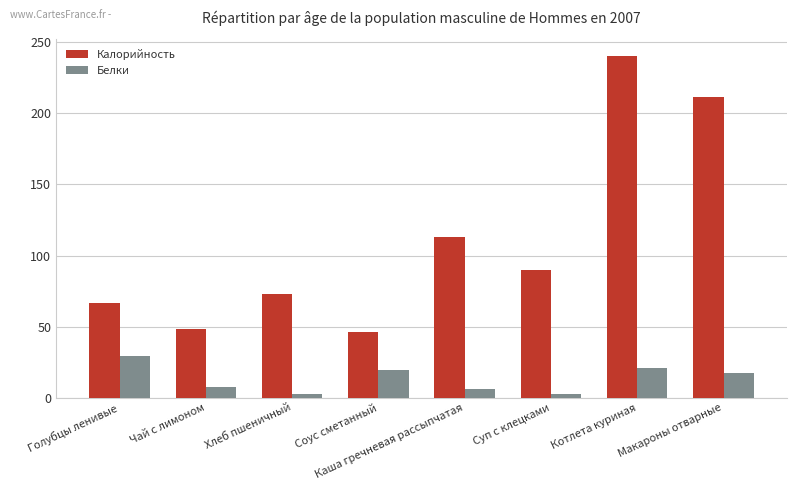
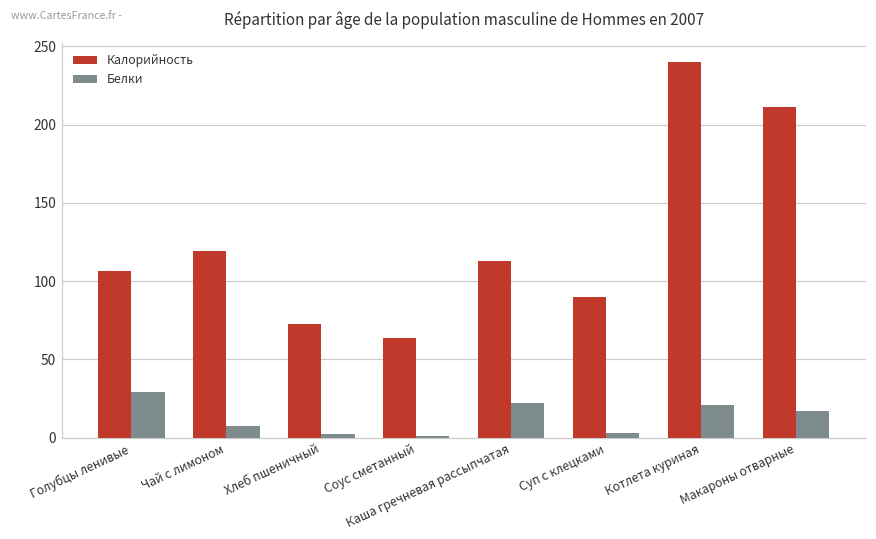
Калорийность, Голубцы ленивые: 67 -> 106
Калорийность, Чай с лимоном: 49 -> 119
Калорийность, Соус сметанный: 46 -> 63
Белки, Соус сметанный: 19 -> 1
Белки, Каша гречневая рассыпчатая: 6 -> 22
